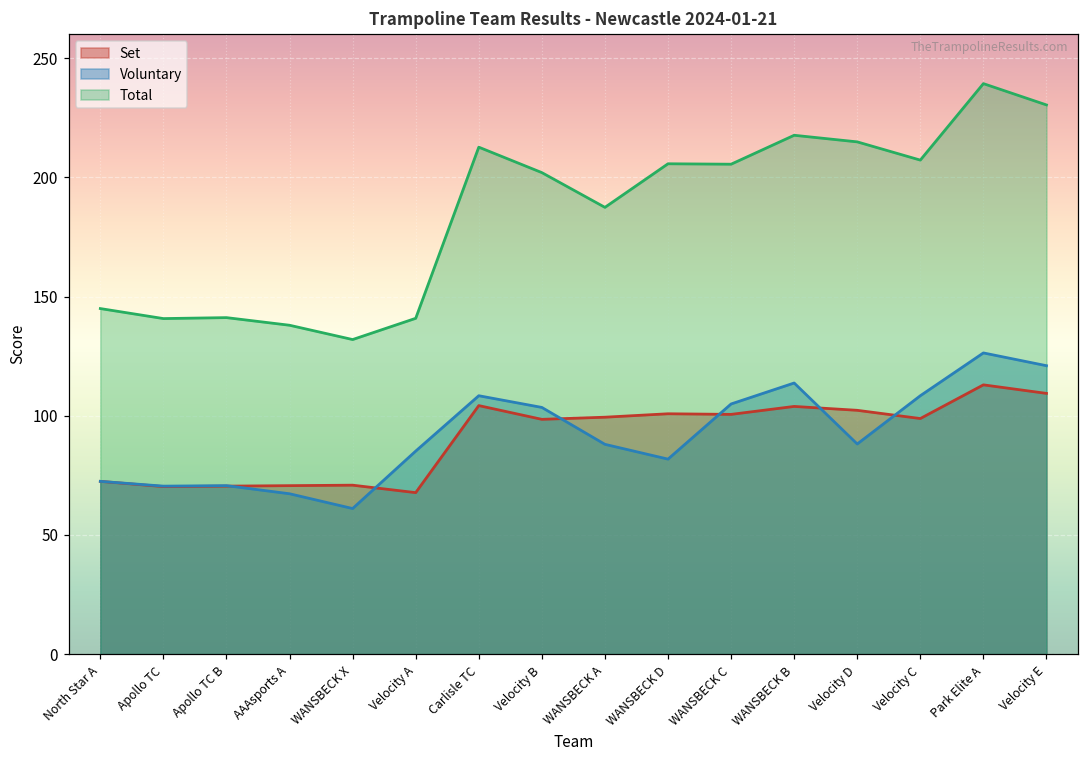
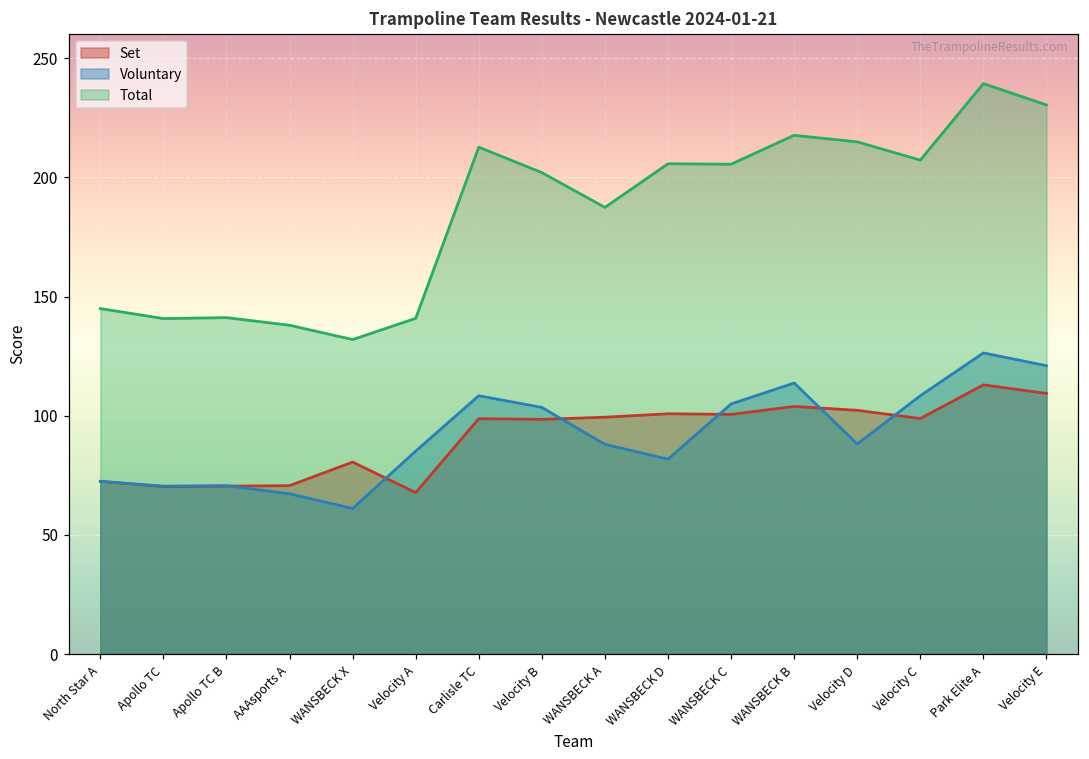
Set, WANSBECK X: 71 -> 81
Set, Carlisle TC: 104 -> 99
